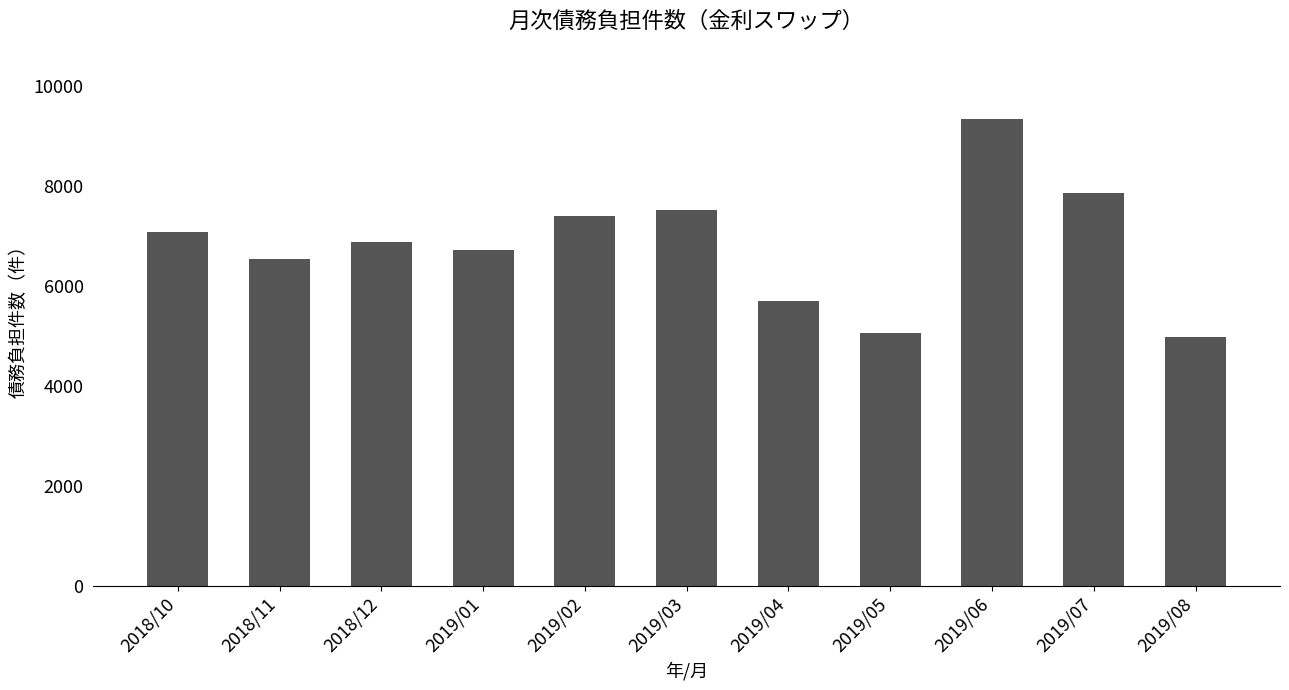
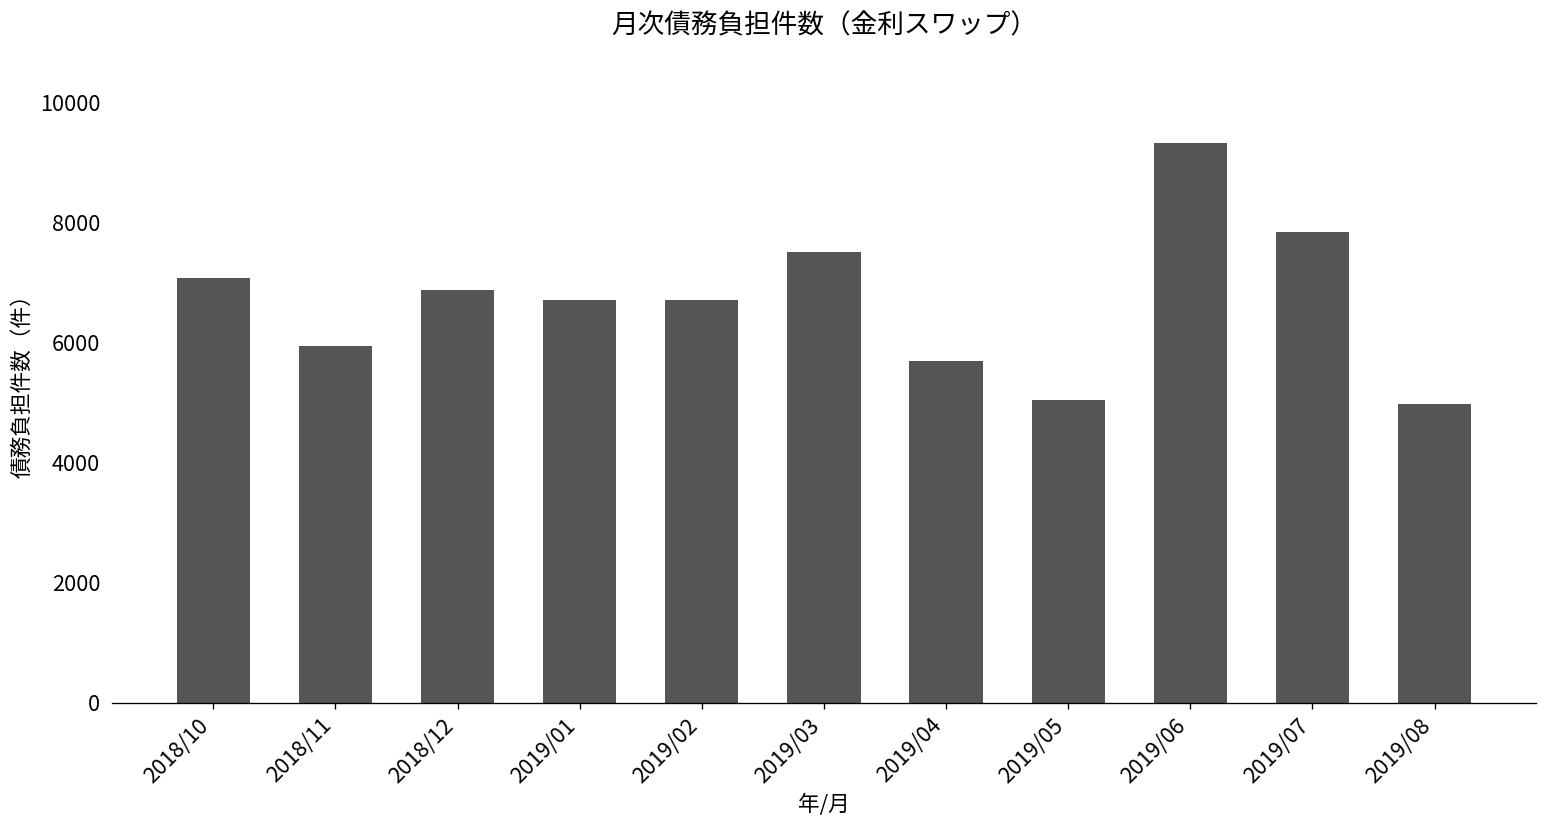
2018/11: 6500 -> 6000
2019/02: 7400 -> 6700
